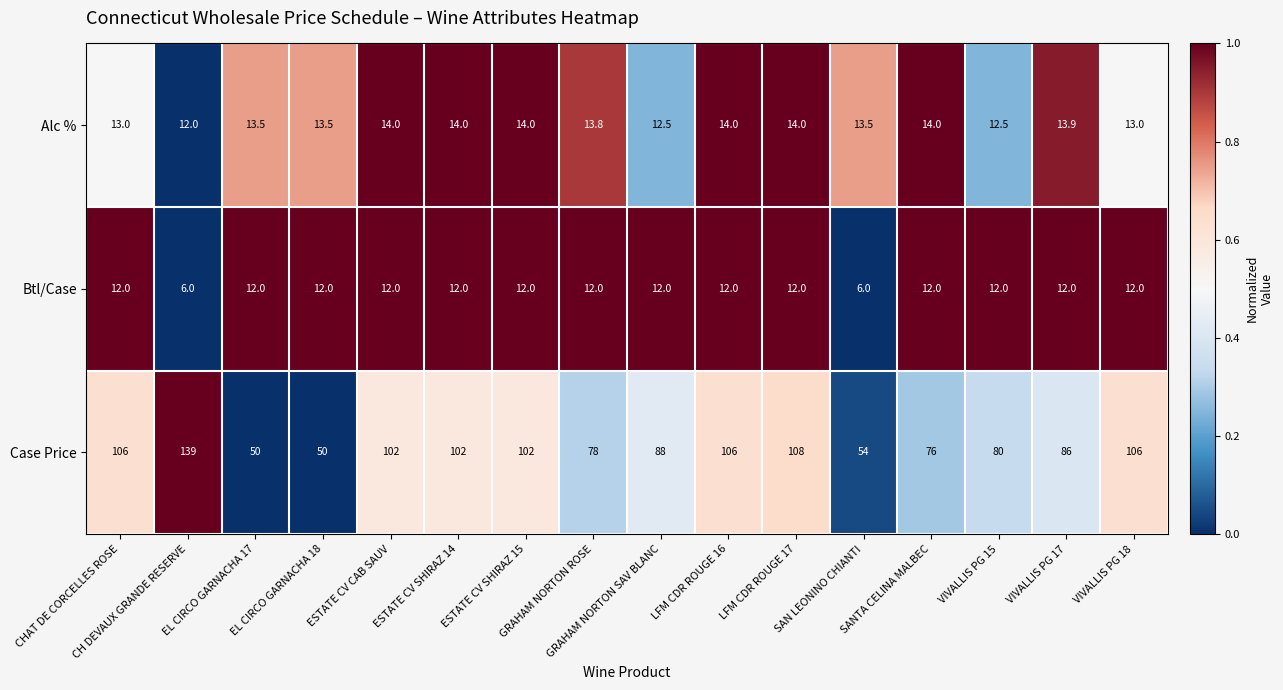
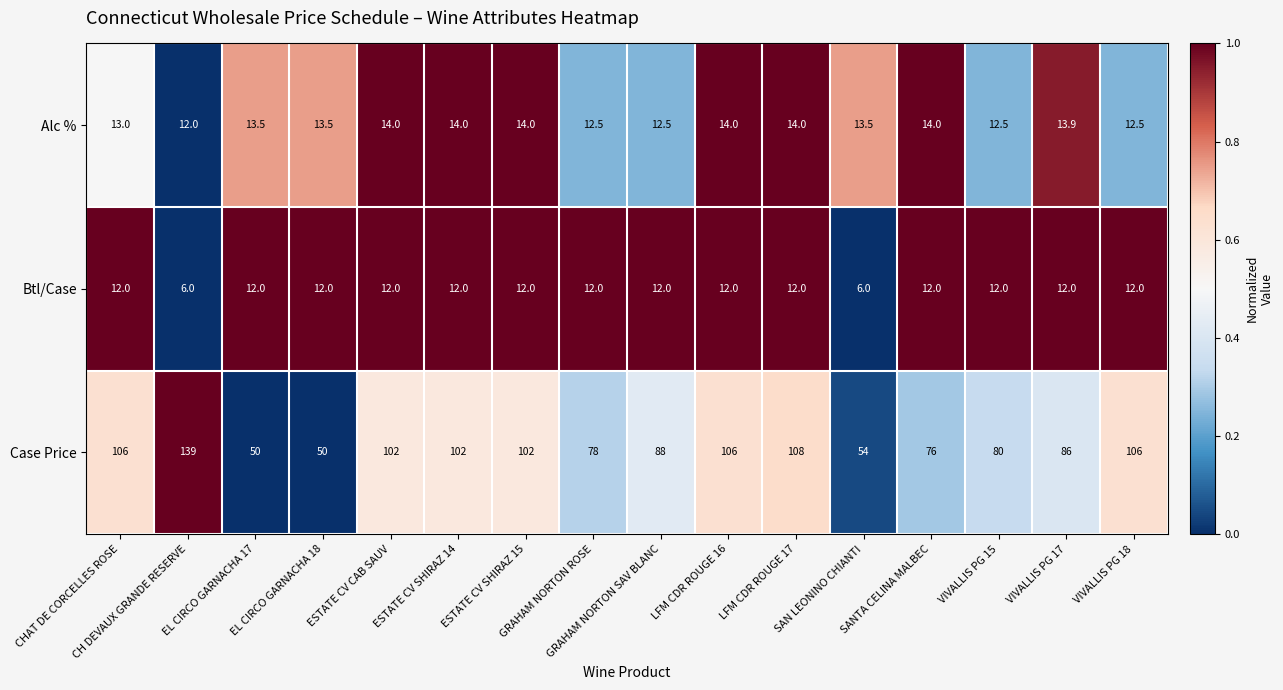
Alc %, GRAHAM NORTON ROSE: 13.8 -> 12.5
Alc %, VIVALLIS PG 18: 13.0 -> 12.5
